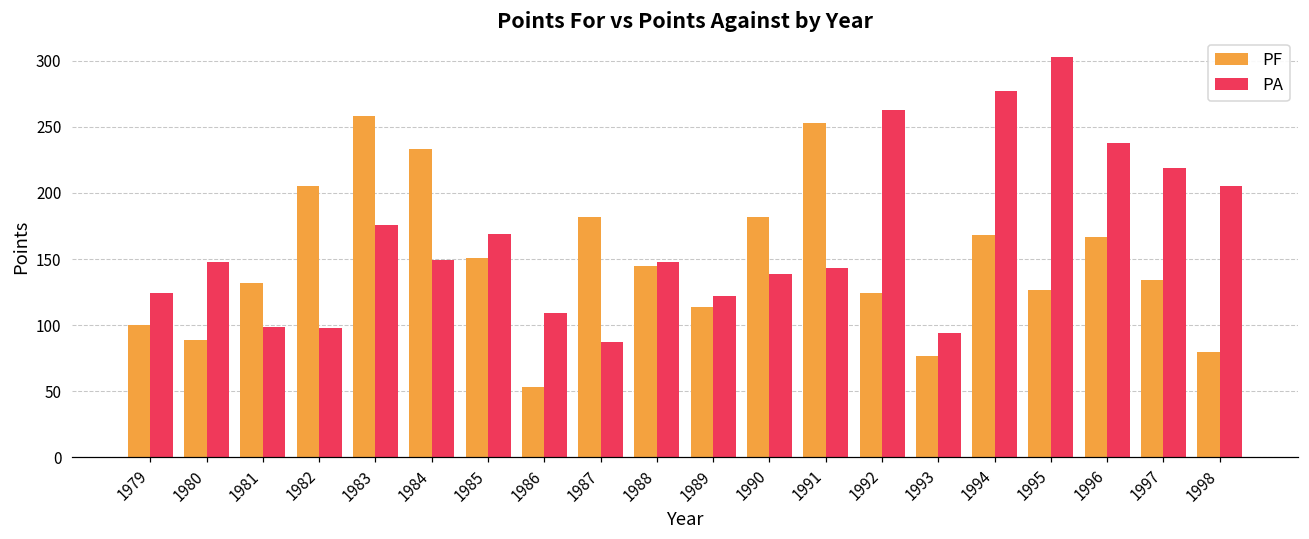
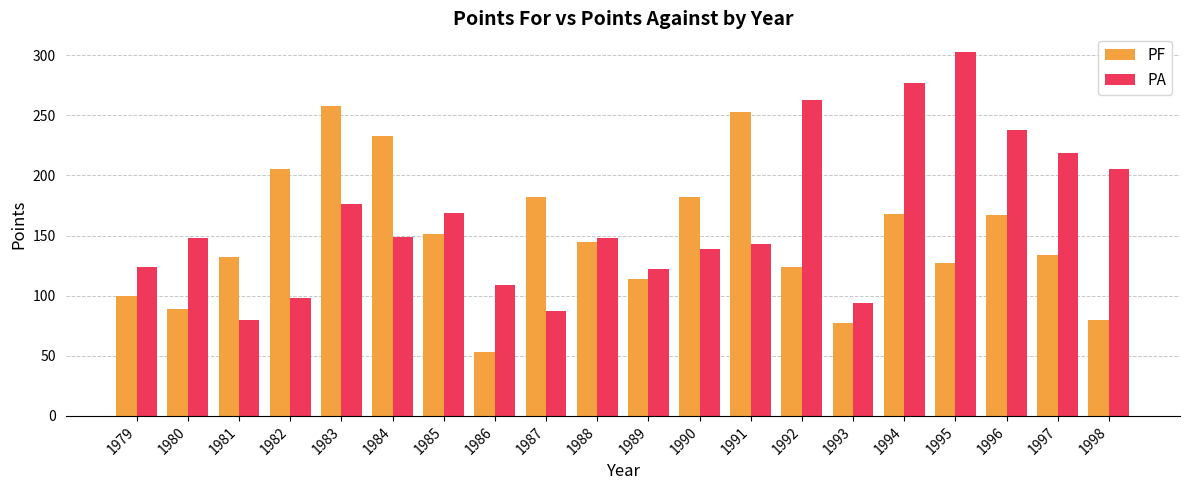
PA, 1981: 99 -> 80
